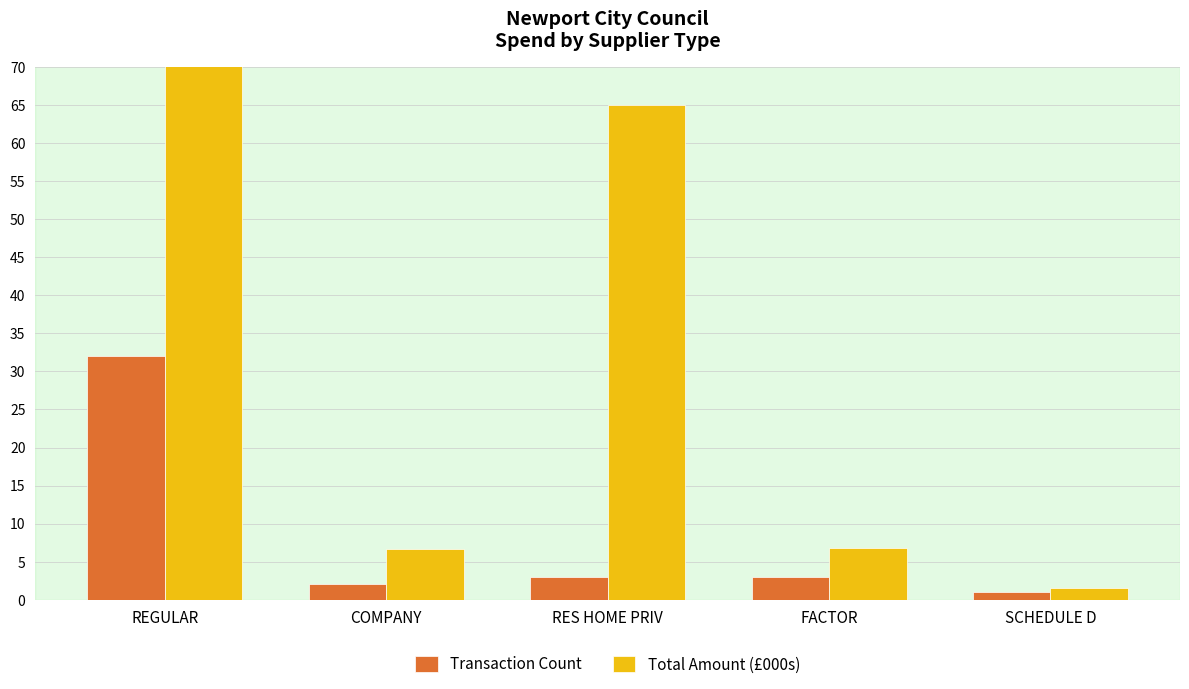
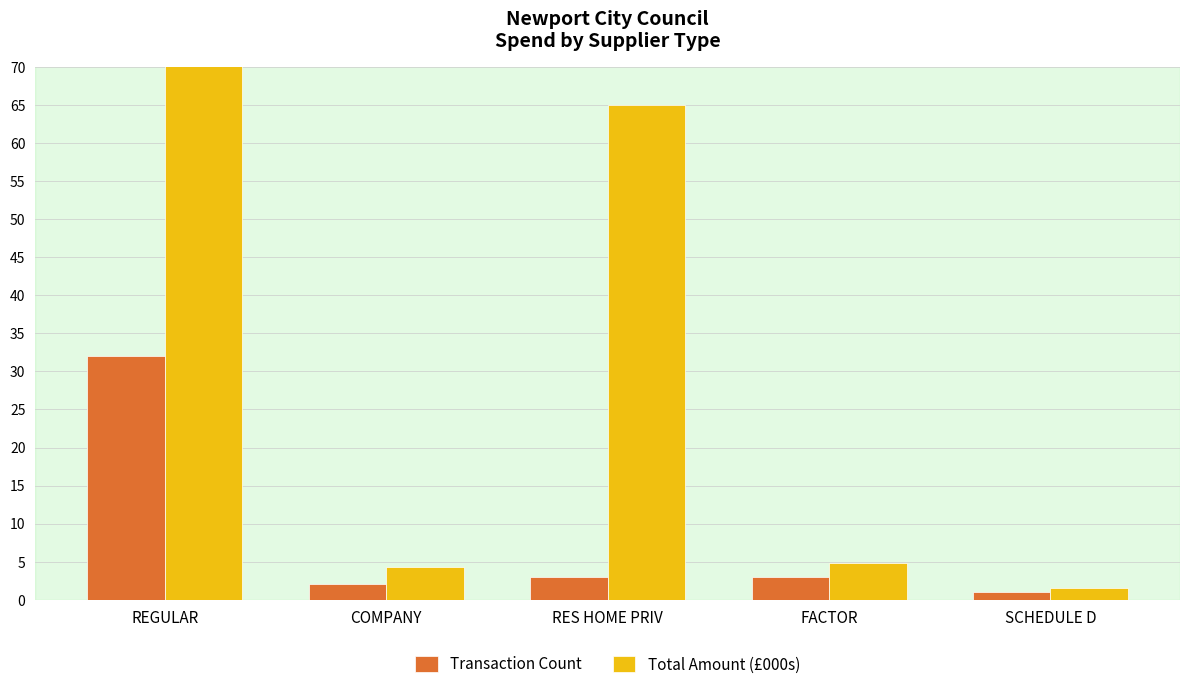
Total Amount (£000s), COMPANY: 7 -> 4
Total Amount (£000s), FACTOR: 7 -> 5
